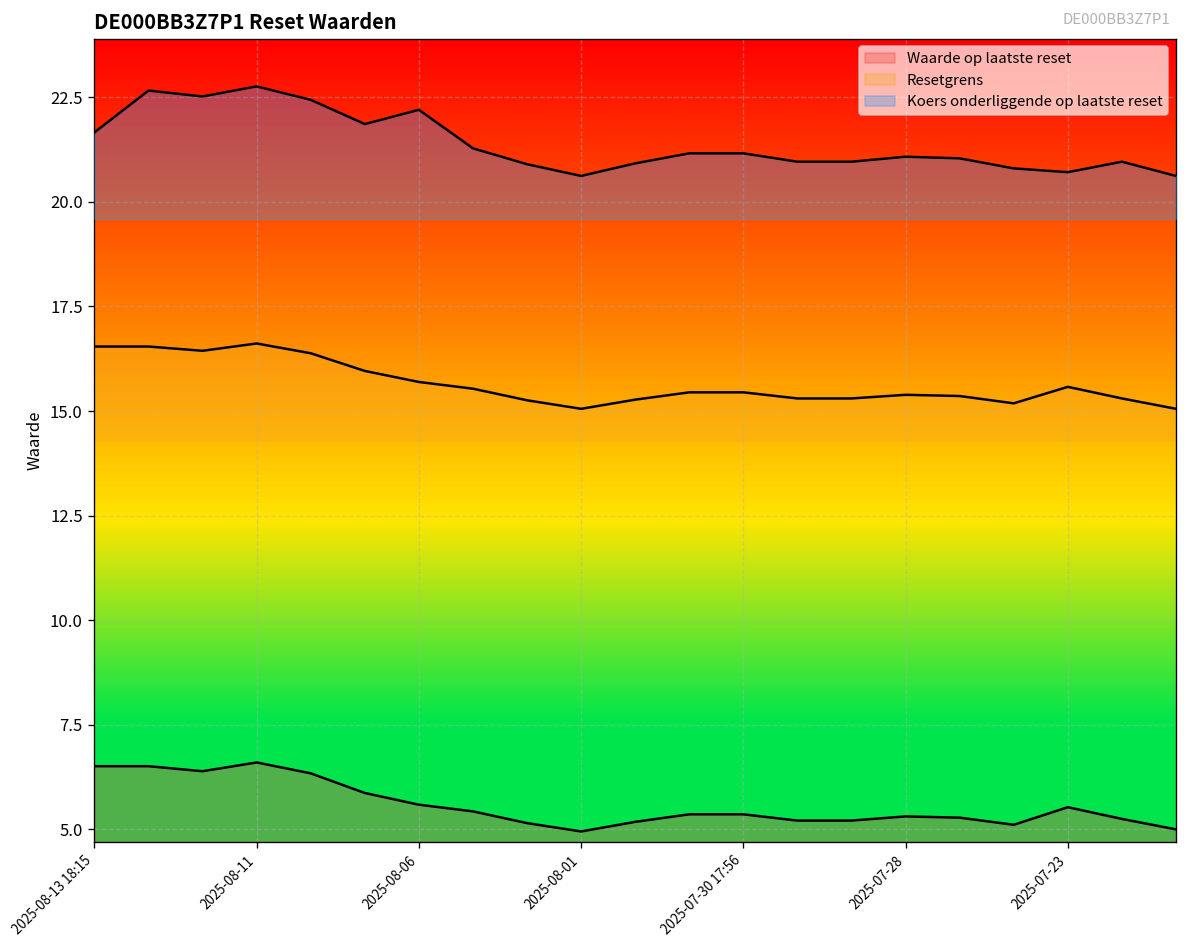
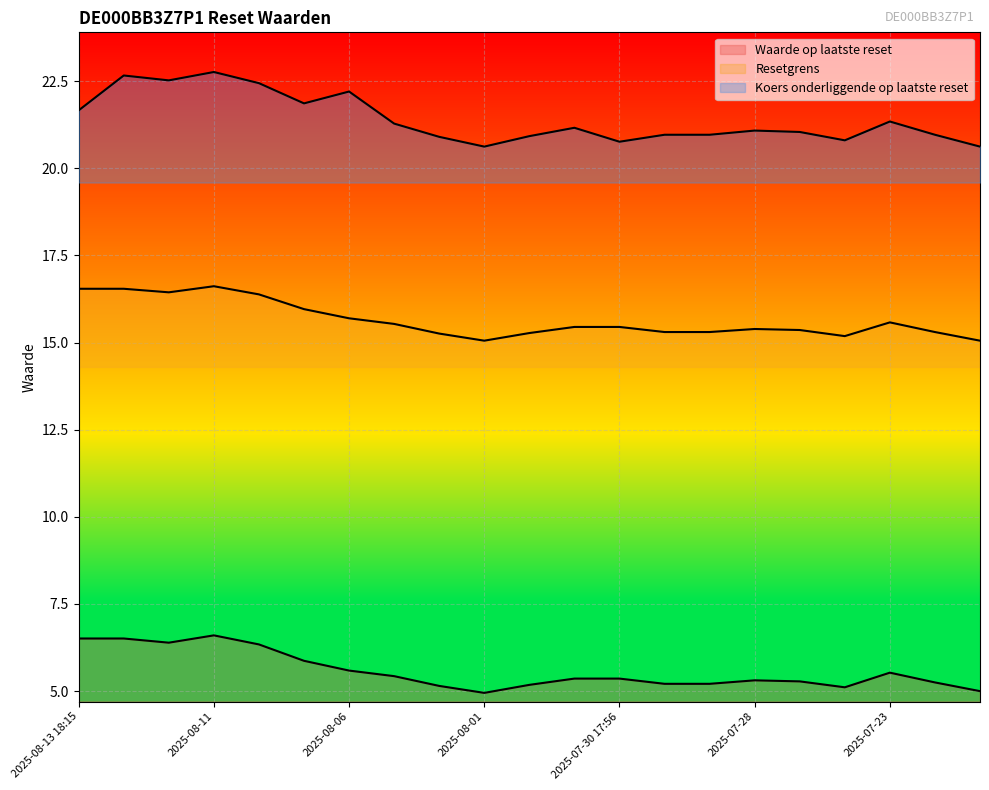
Koers onderliggende op laatste reset, 2025-07-30 17:56: 21.2 -> 20.8
Koers onderliggende op laatste reset, 2025-07-23: 20.7 -> 21.3
